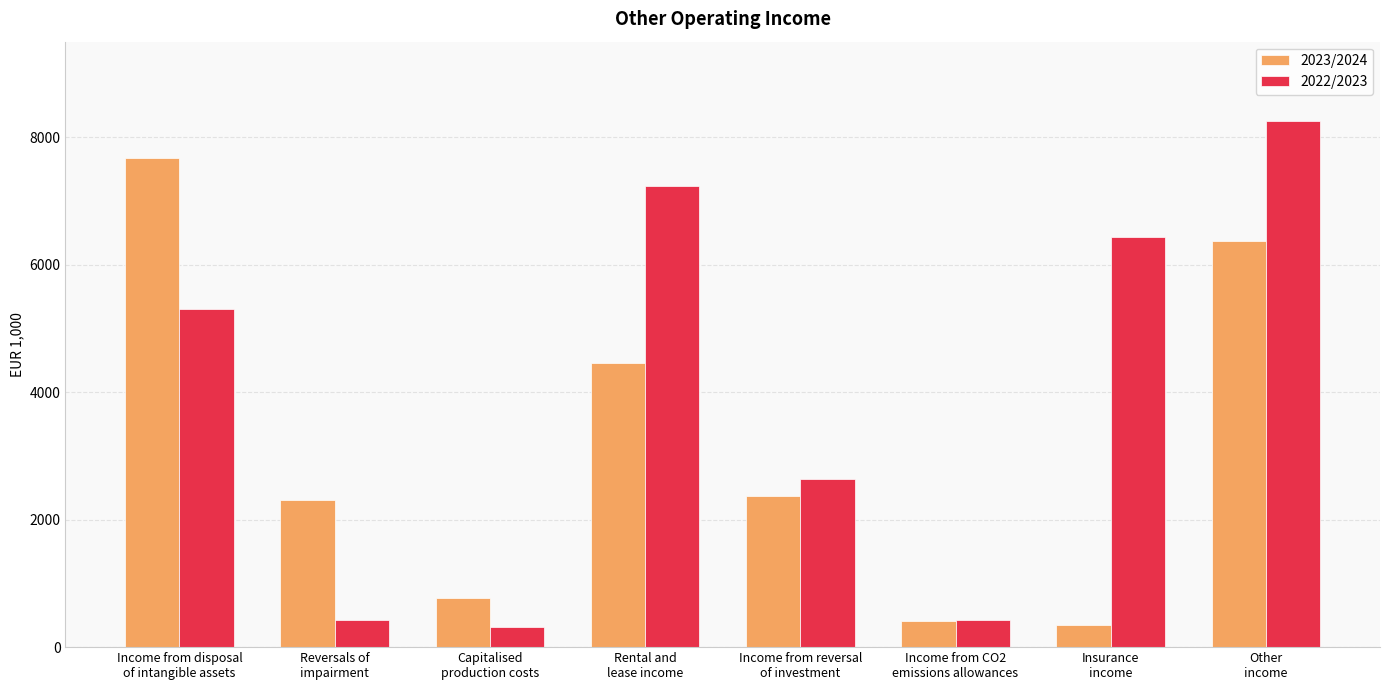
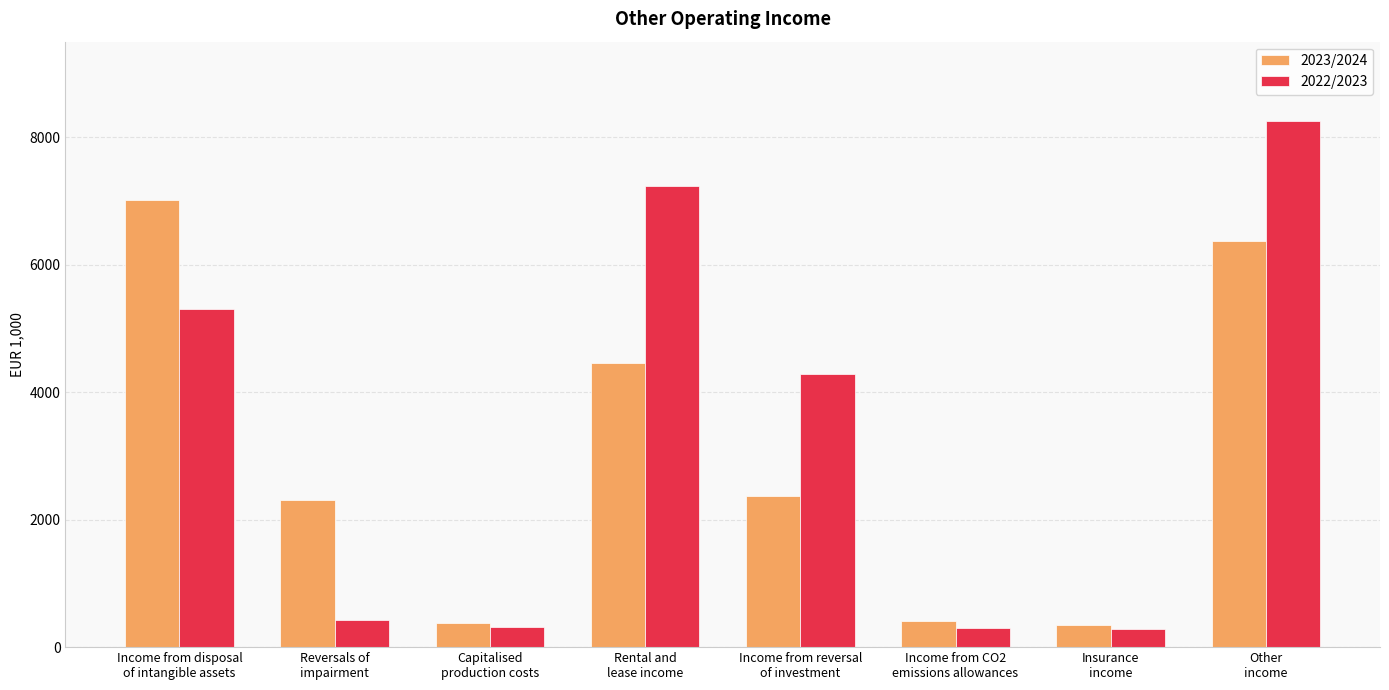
2023/2024, Income from disposal of intangible assets: 7700 -> 7000
2023/2024, Capitalised production costs: 800 -> 400
2022/2023, Income from reversal of investment: 2600 -> 4300
2022/2023, Income from CO2 emissions allowances: 400 -> 300
2022/2023, Insurance income: 6400 -> 300
